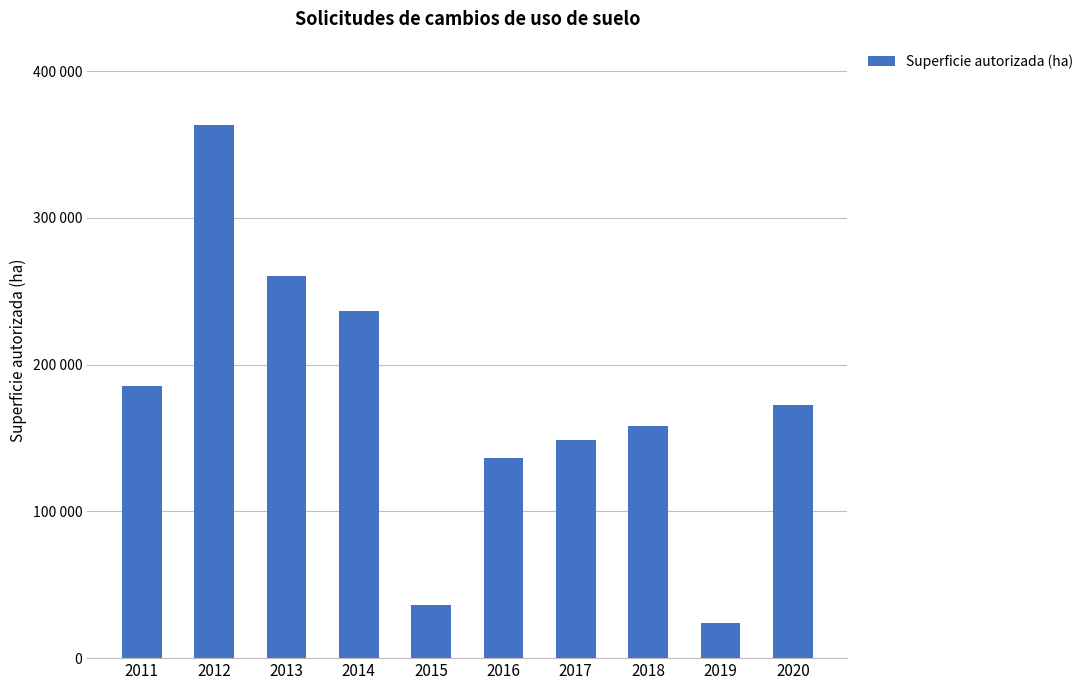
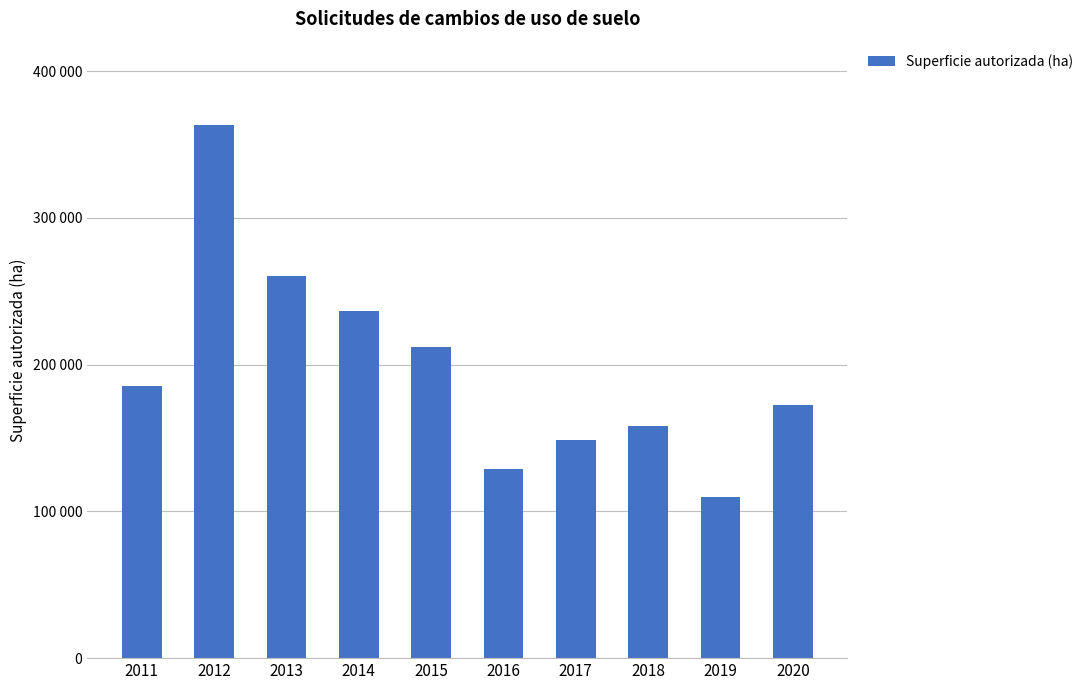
2015: 36000 -> 212000
2016: 136000 -> 129000
2019: 24000 -> 110000
